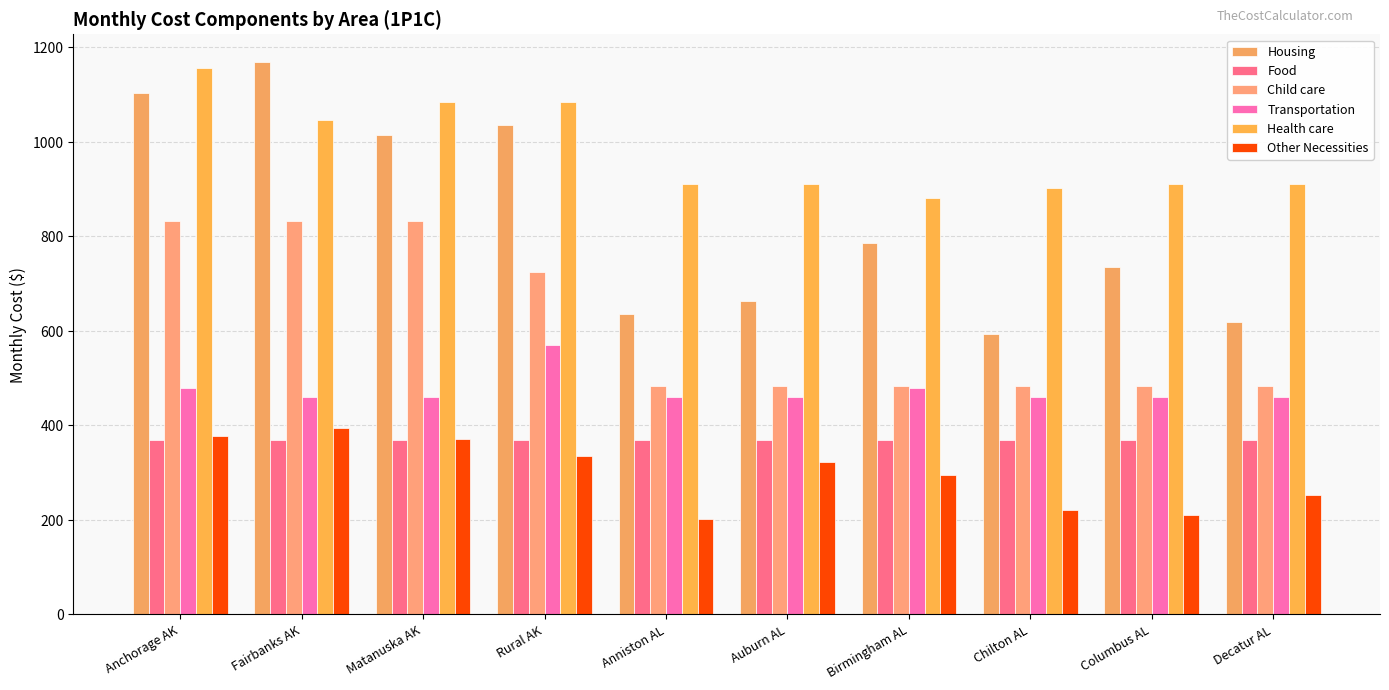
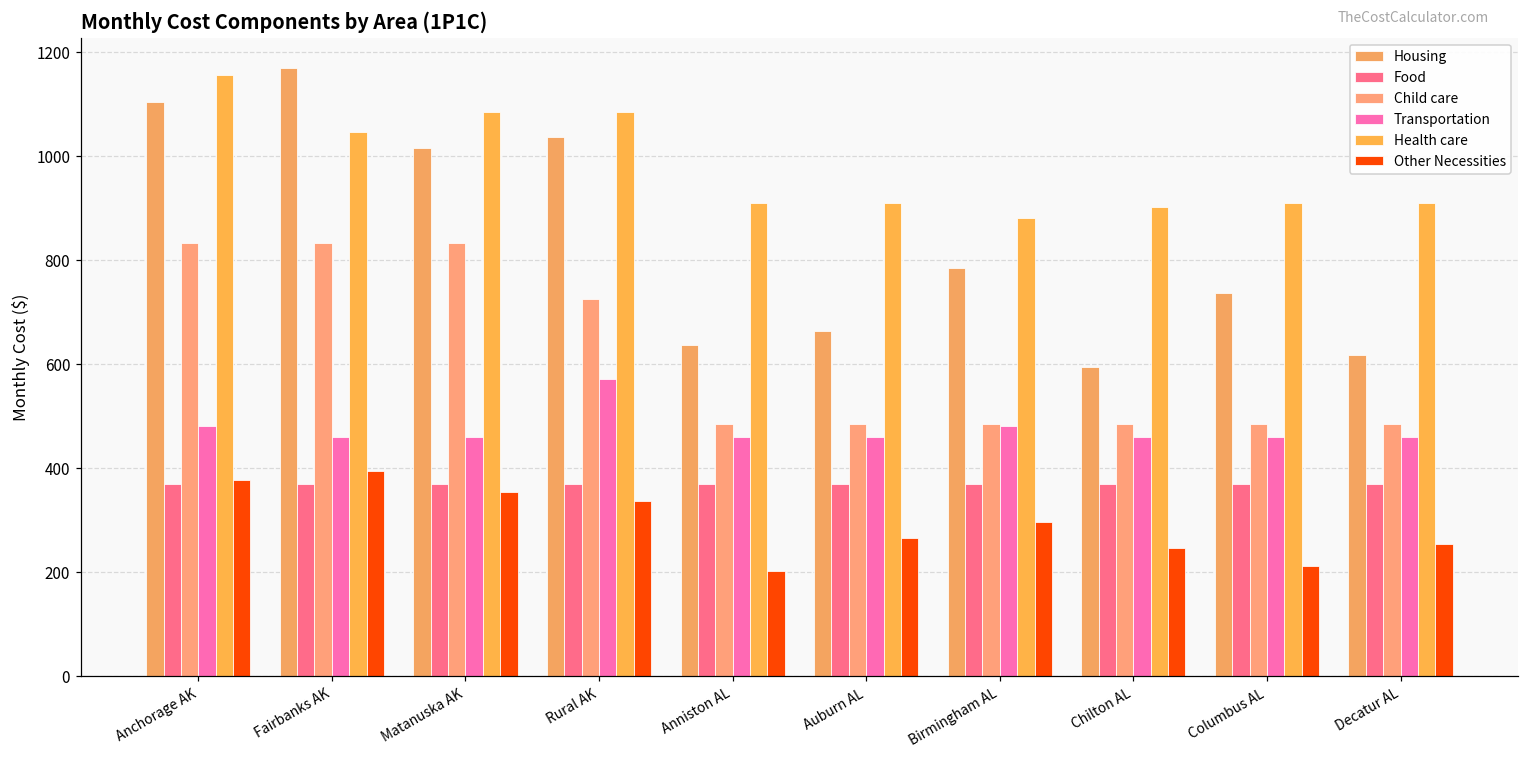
Other Necessities, Matanuska AK: 370 -> 350
Other Necessities, Auburn AL: 320 -> 260
Other Necessities, Chilton AL: 220 -> 250
